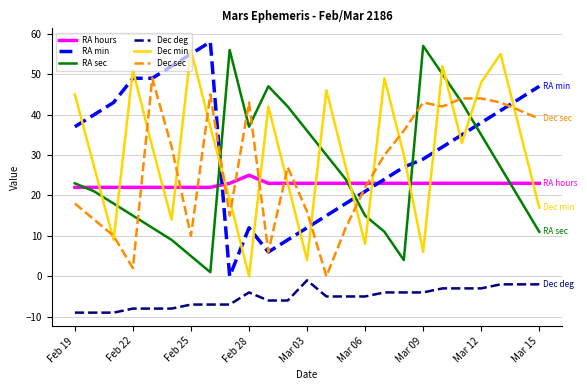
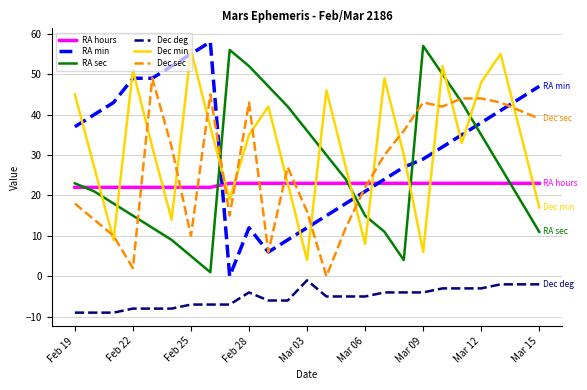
RA hours, Feb 28: 25 -> 23
RA sec, Feb 28: 37 -> 52
Dec min, Feb 28: 0 -> 35
